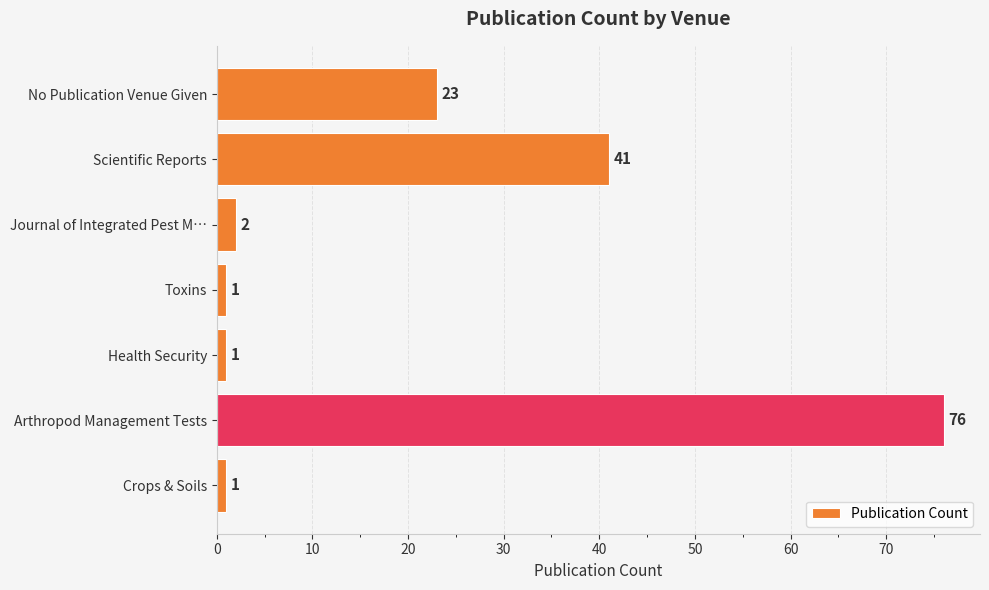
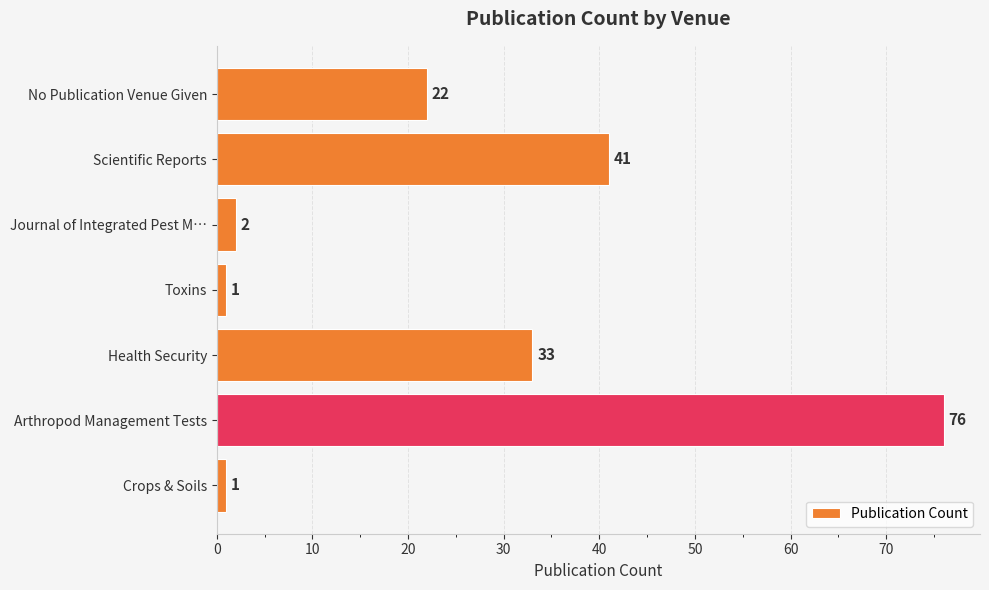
No Publication Venue Given: 23 -> 22
Health Security: 1 -> 33
